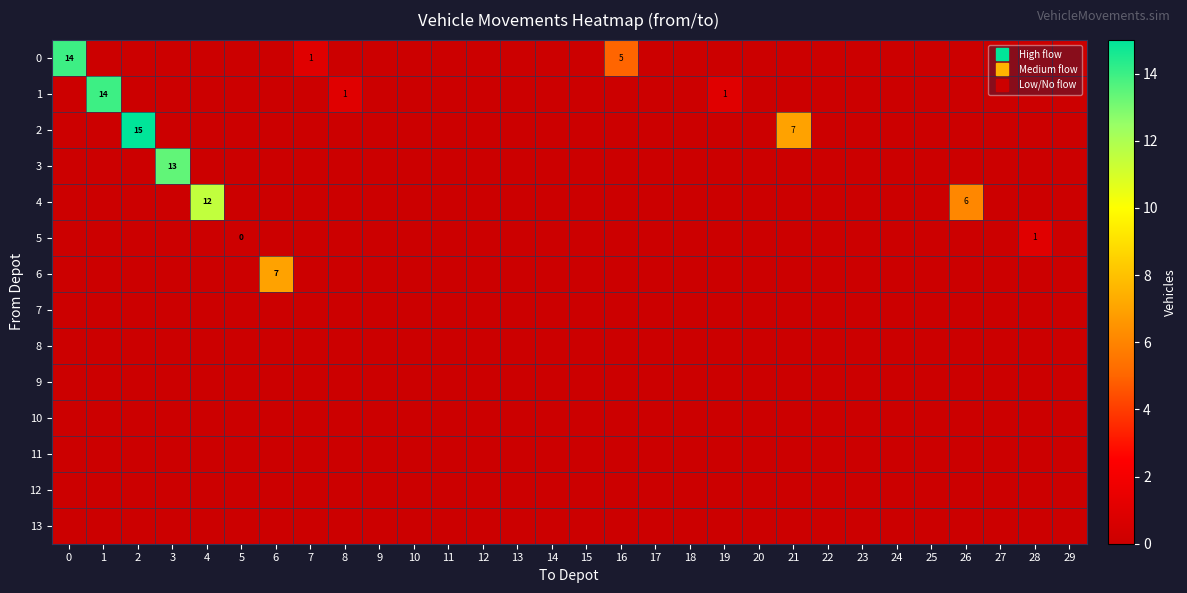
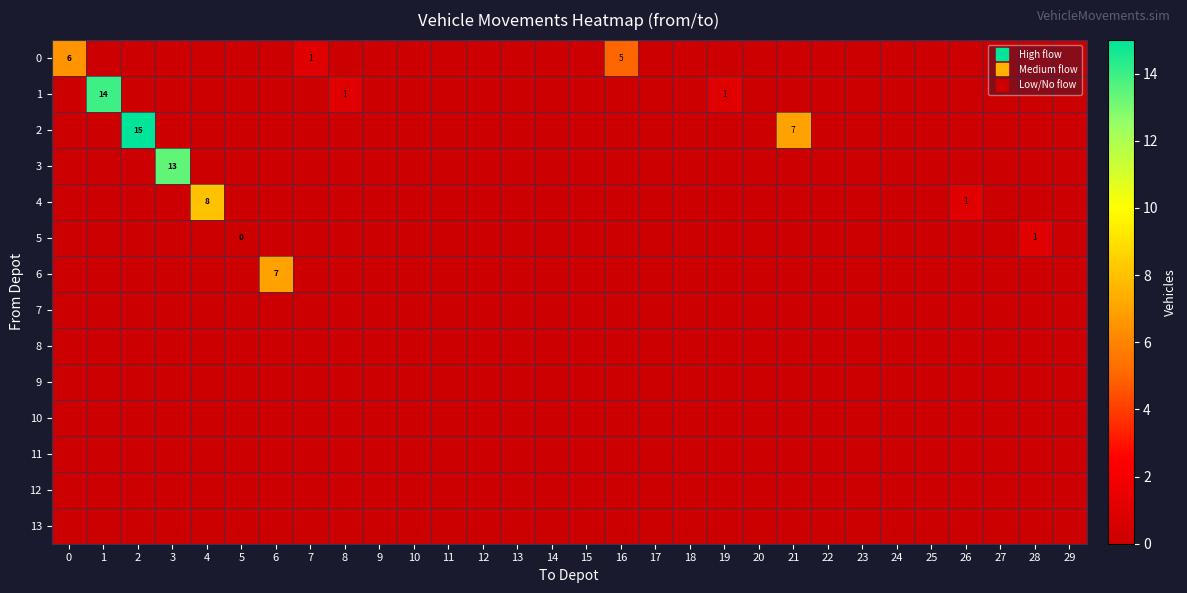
0, 0: 14 -> 6
4, 4: 12 -> 8
4, 26: 6 -> 1
